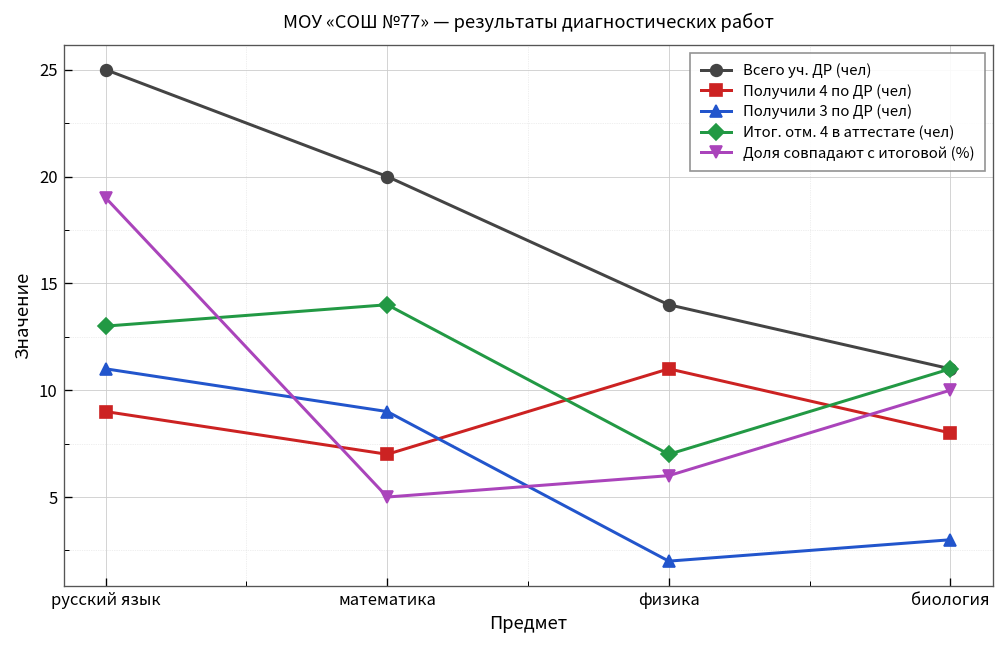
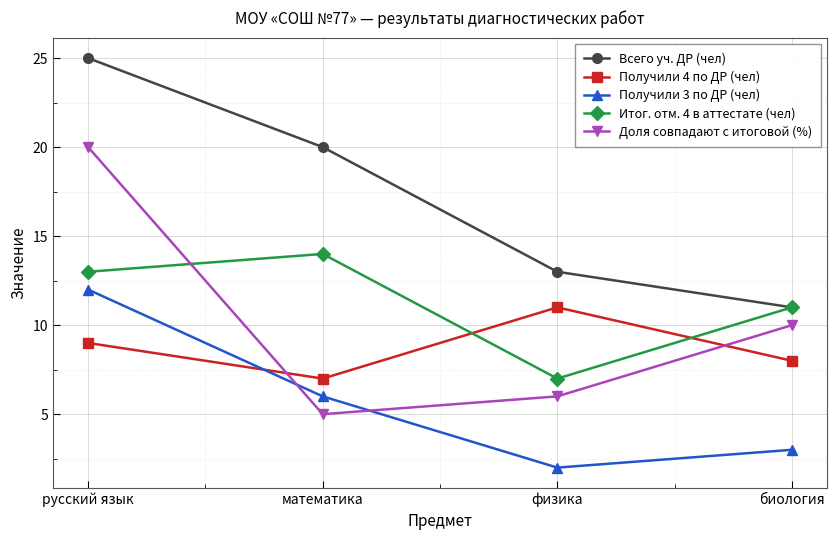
Получили 3 по ДР (чел), русский язык: 11 -> 12
Доля совпадают с итоговой (%), русский язык: 19 -> 20
Получили 3 по ДР (чел), математика: 9 -> 6
Всего уч. ДР (чел), физика: 14 -> 13
